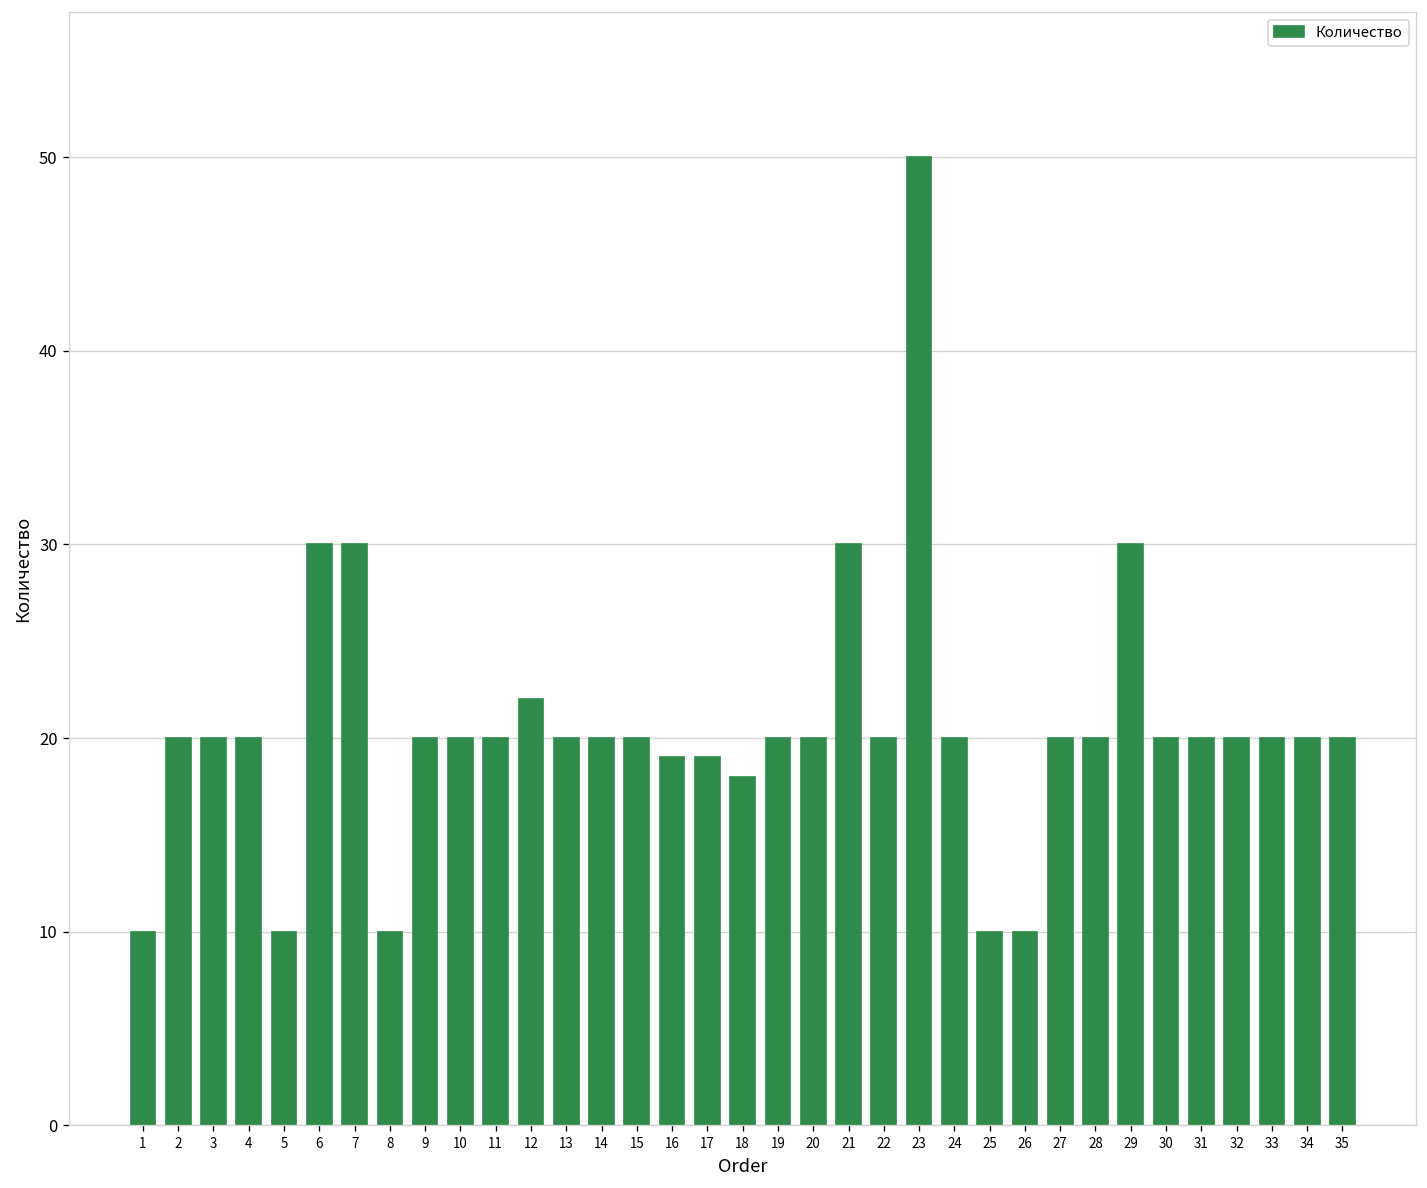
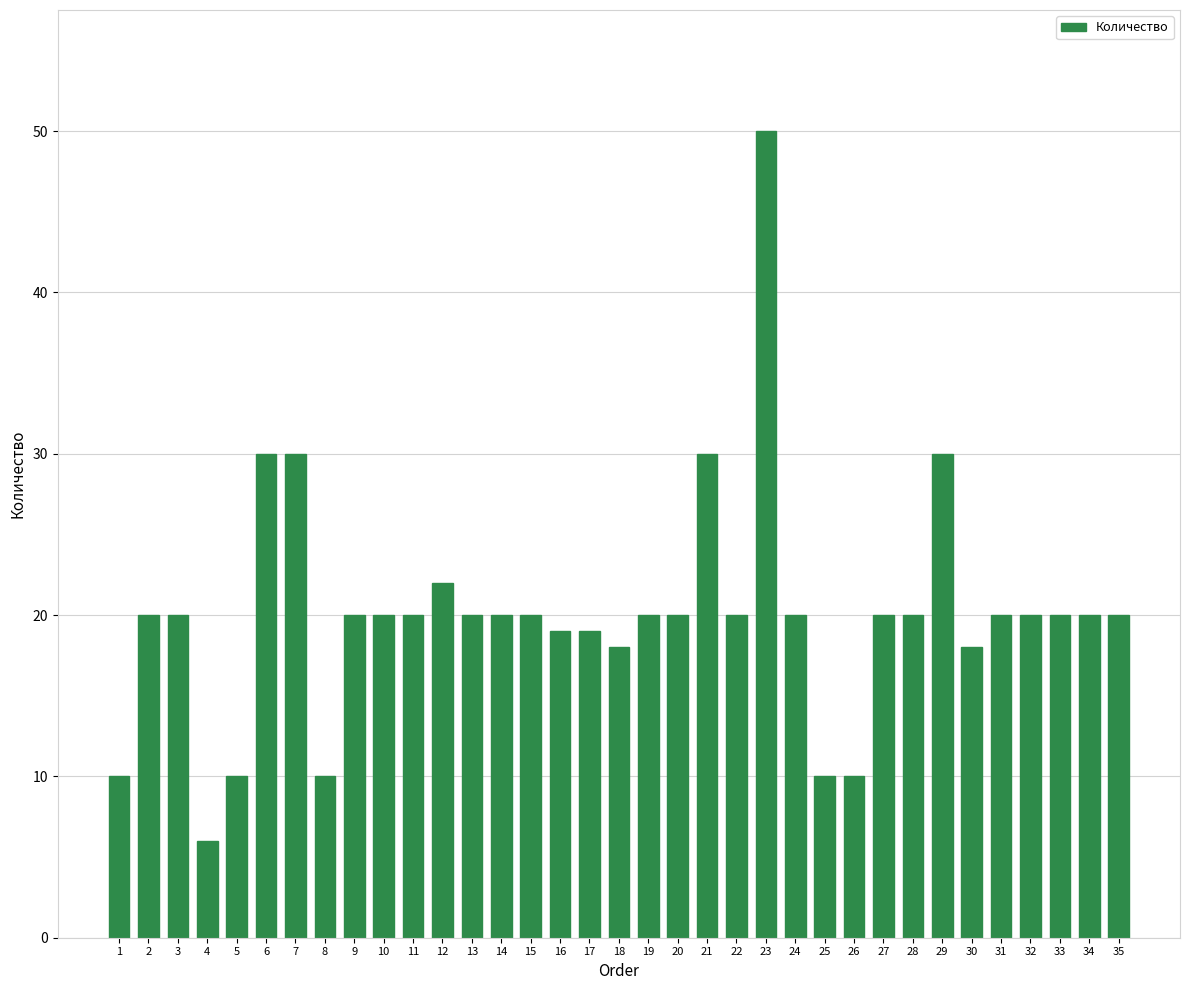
4: 20 -> 6
30: 20 -> 18
